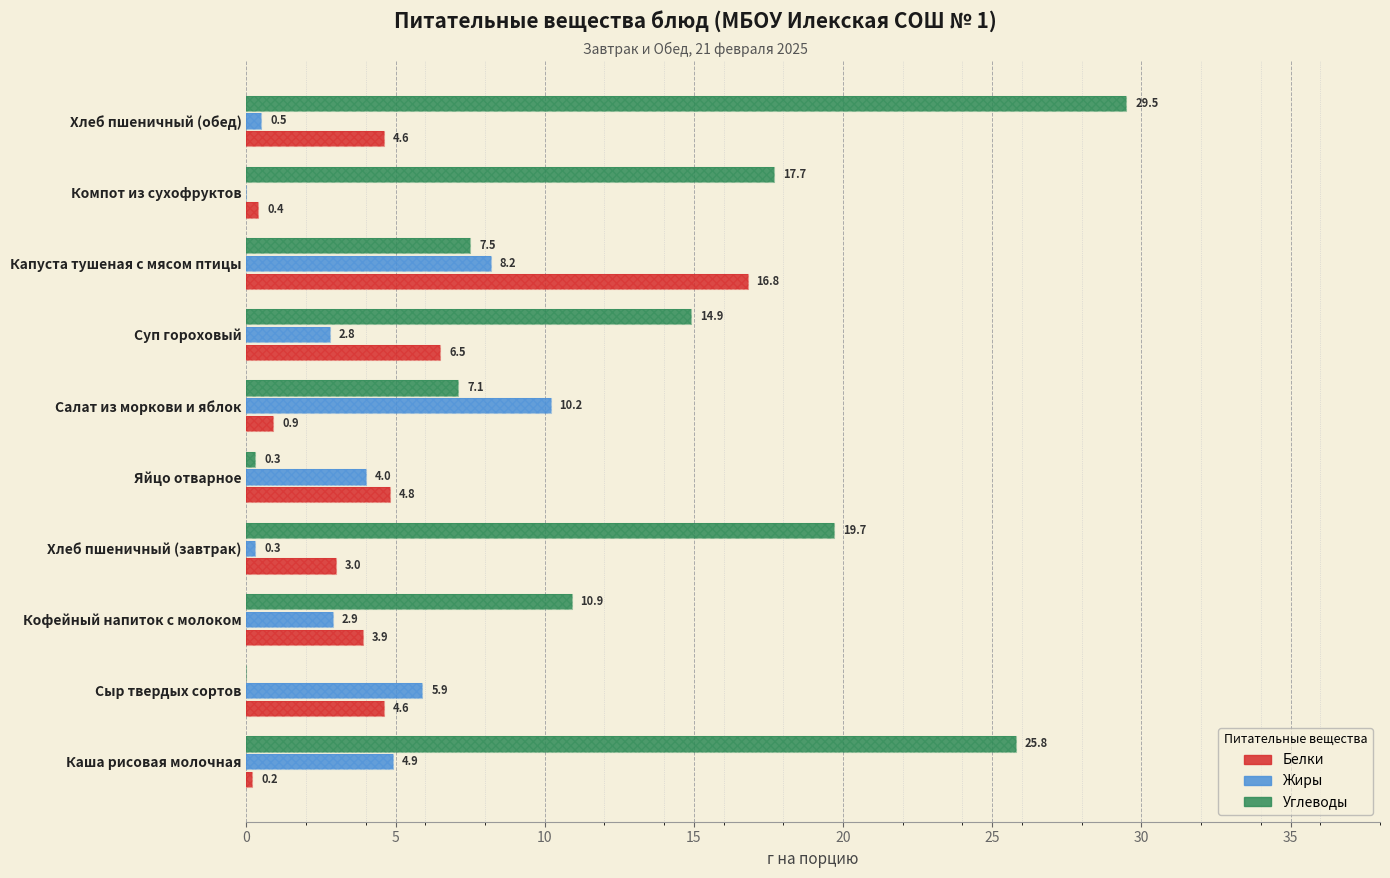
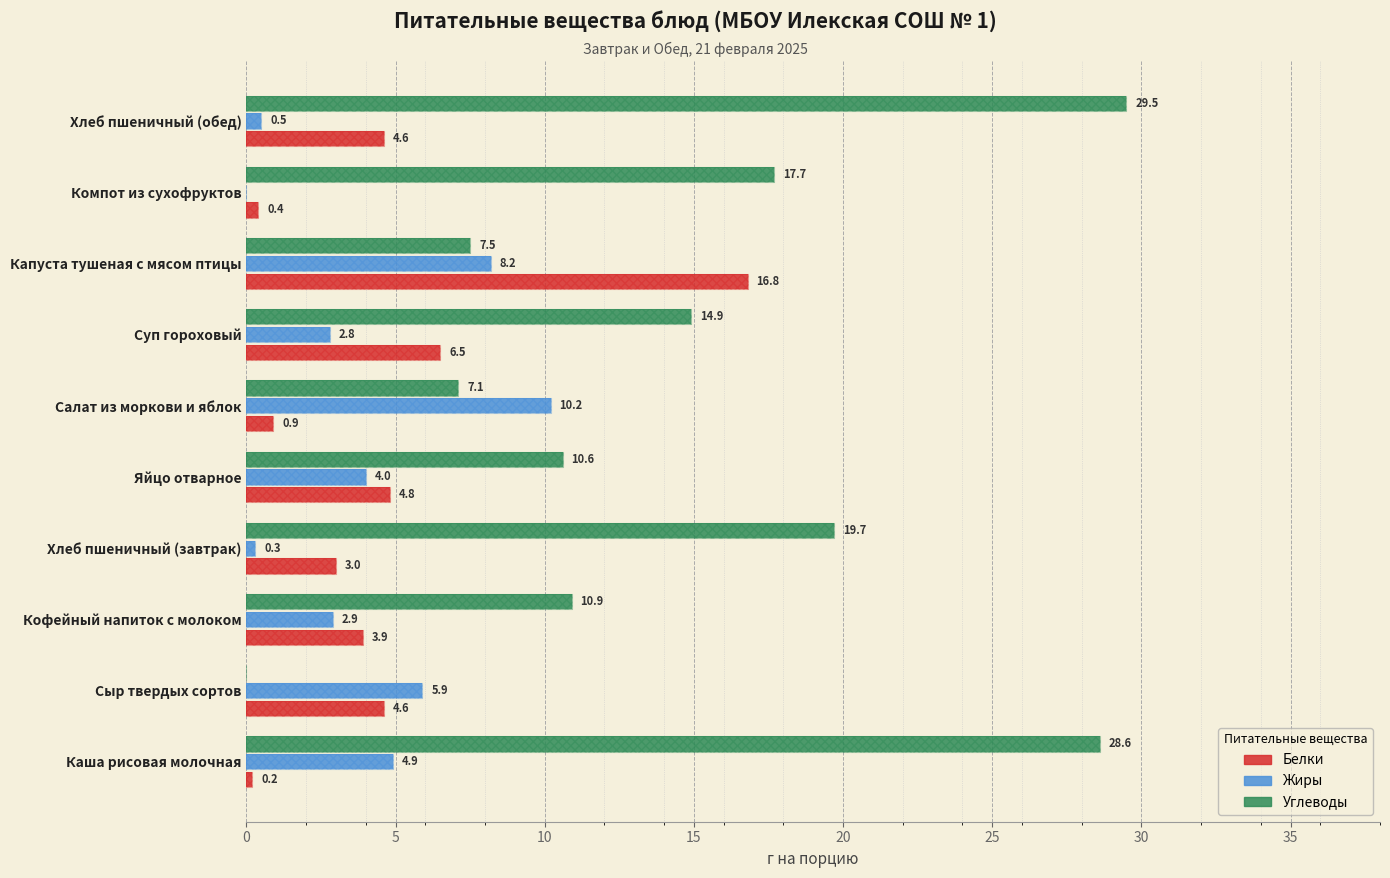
Углеводы, Яйцо отварное: 0.3 -> 10.6
Углеводы, Каша рисовая молочная: 25.8 -> 28.6
